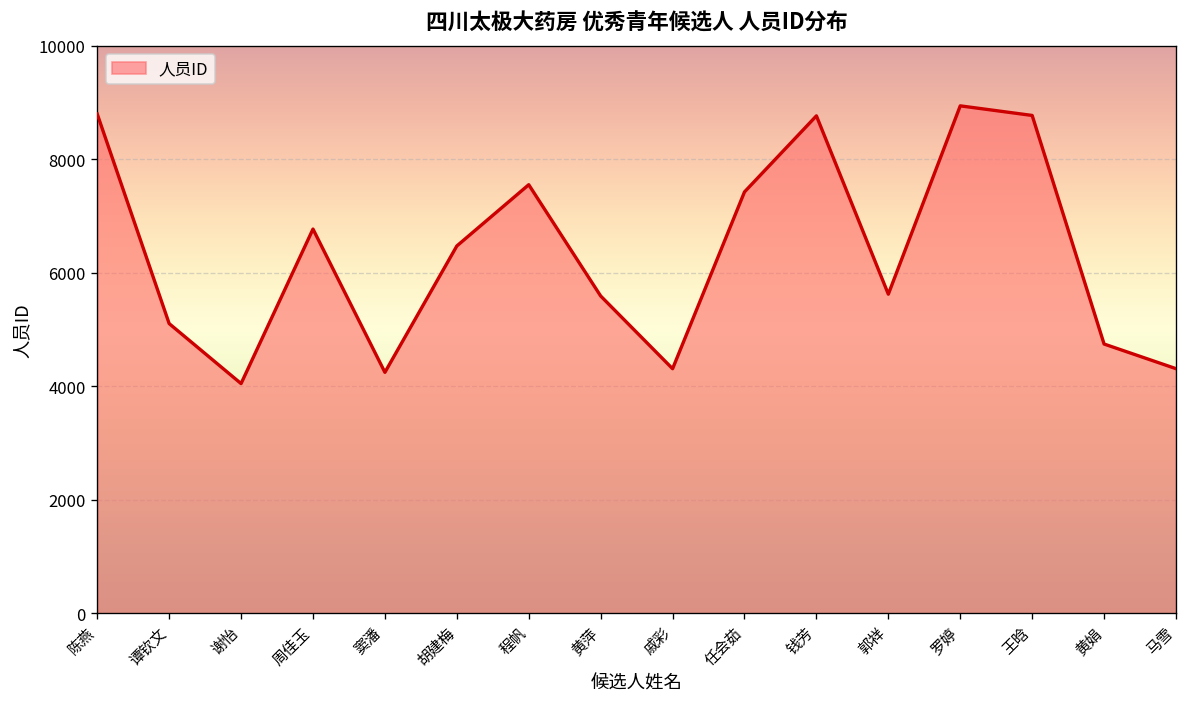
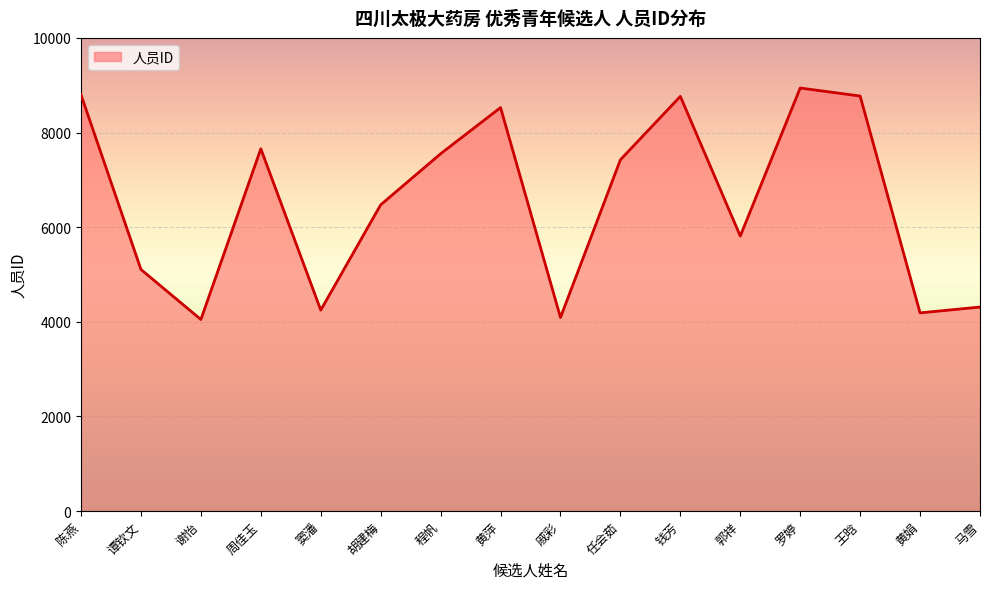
周佳玉: 6800 -> 7700
黄萍: 5600 -> 8500
戚彩: 4300 -> 4100
郭祥: 5600 -> 5800
黄娟: 4700 -> 4200
